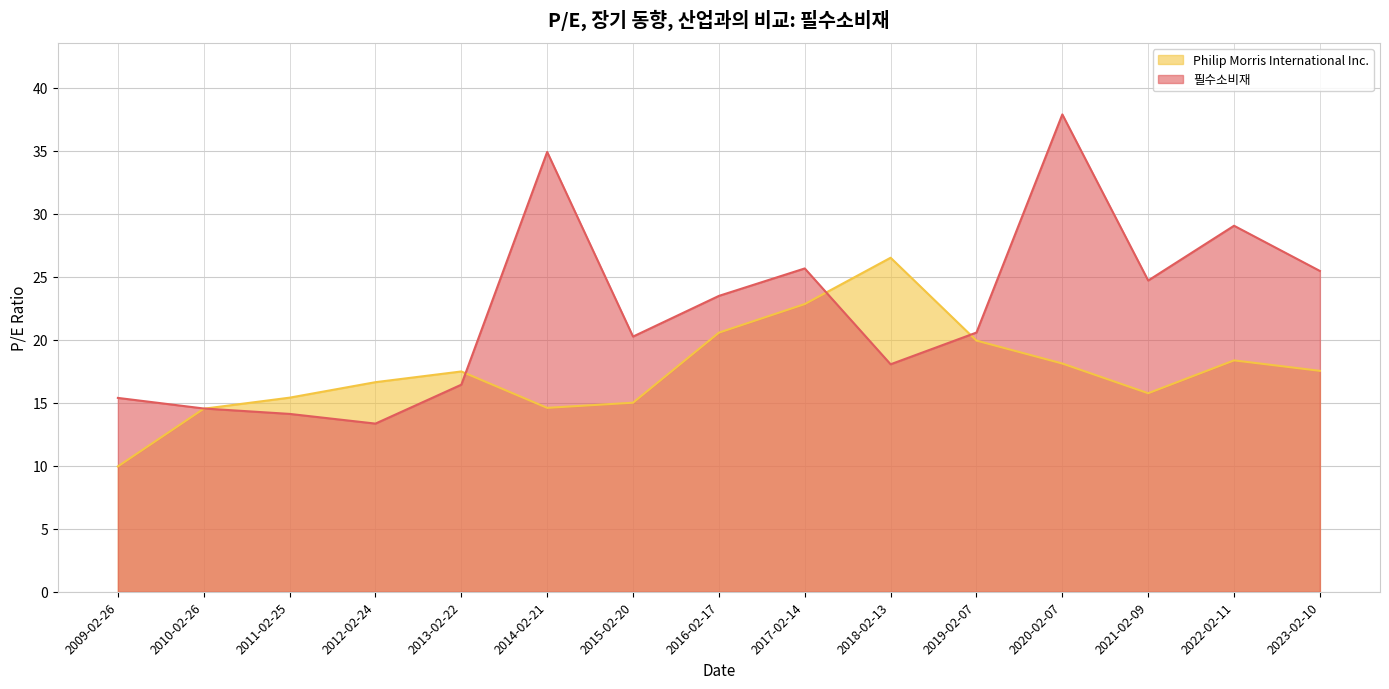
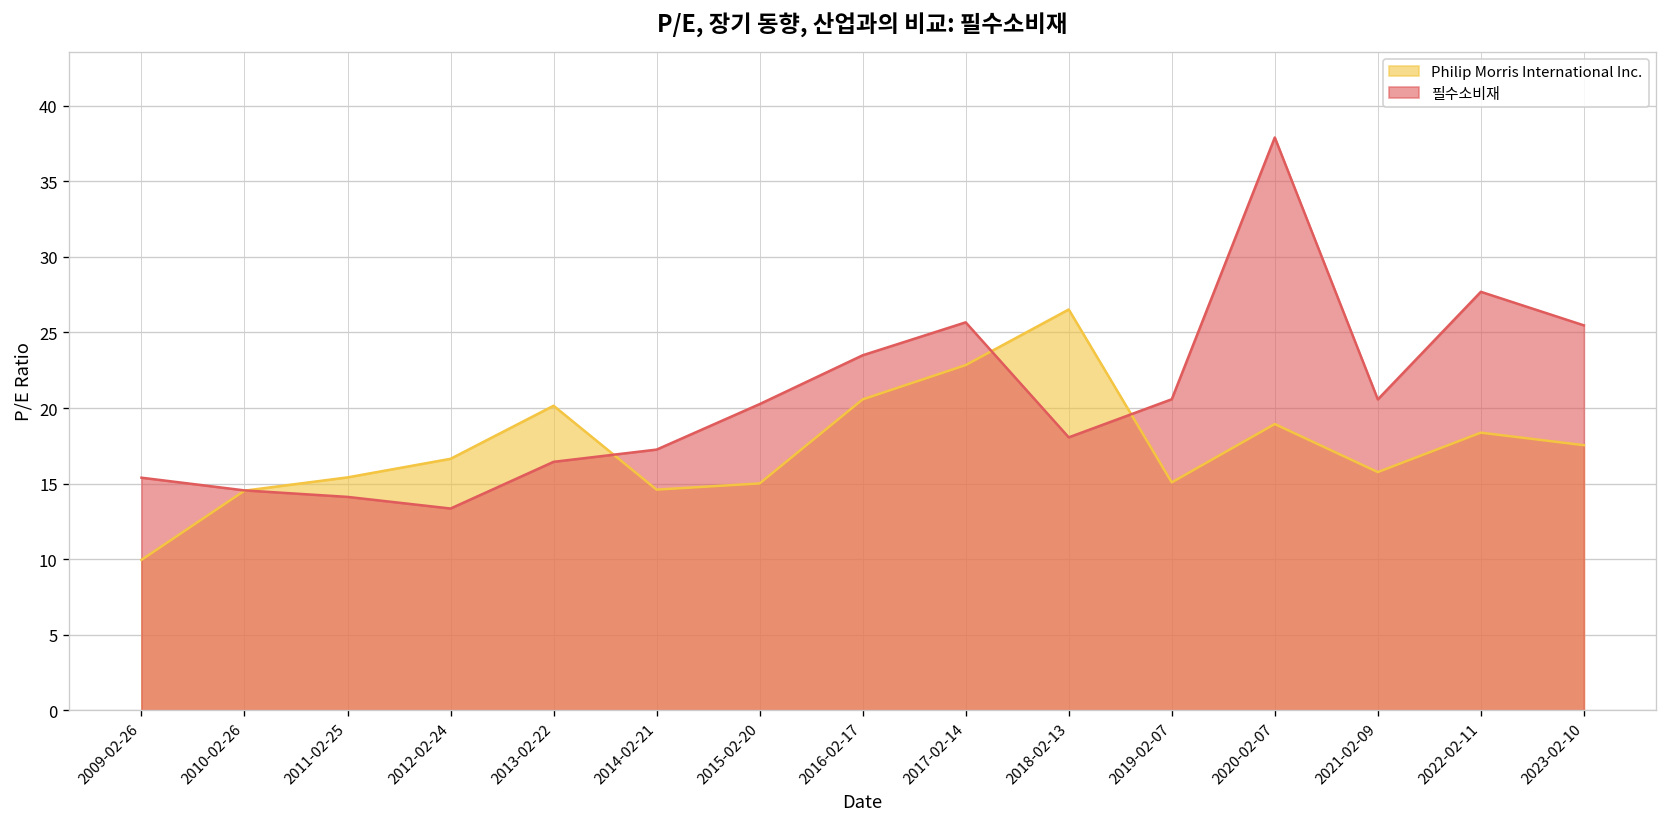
Philip Morris International Inc., 2013-02-22: 17.5 -> 20.2
필수소비재, 2014-02-21: 34.9 -> 17.3
Philip Morris International Inc., 2019-02-07: 19.9 -> 15.1
Philip Morris International Inc., 2020-02-07: 18.1 -> 18.9
필수소비재, 2021-02-09: 24.7 -> 20.6
필수소비재, 2022-02-11: 29.1 -> 27.7
